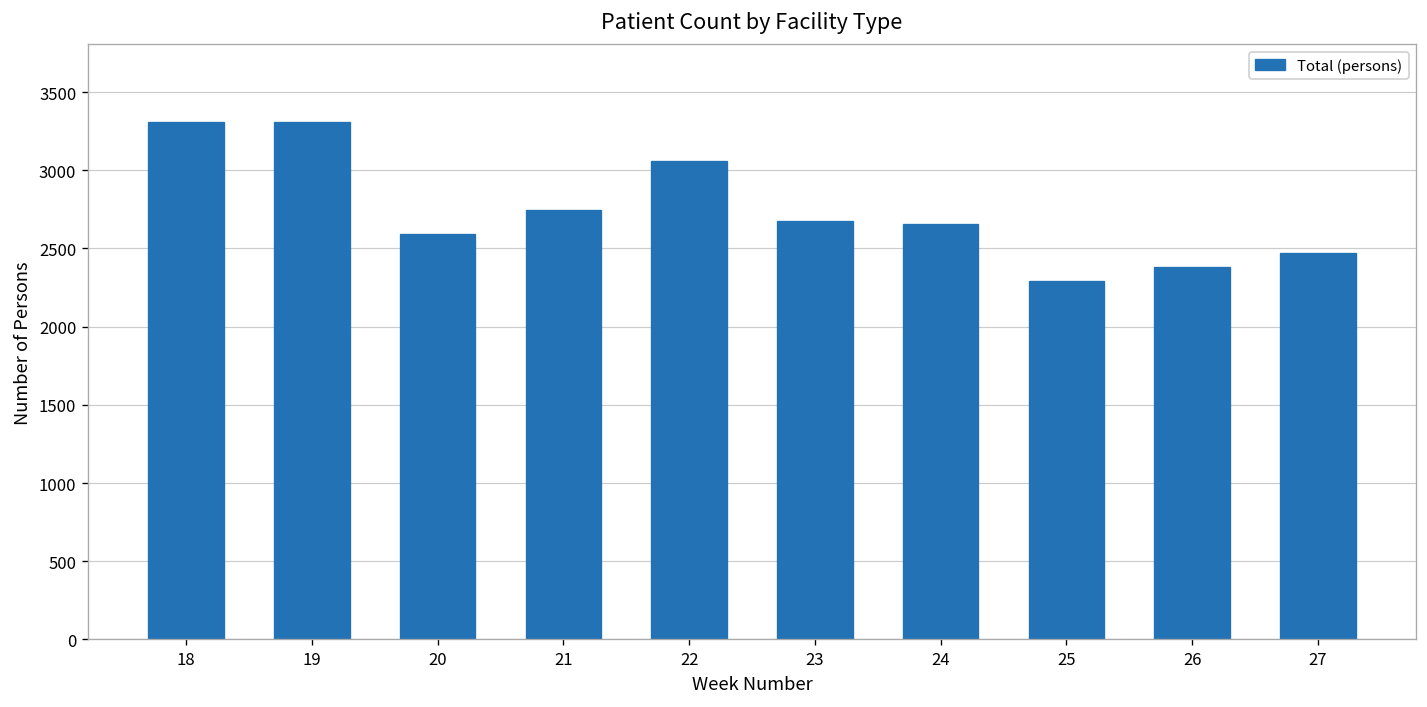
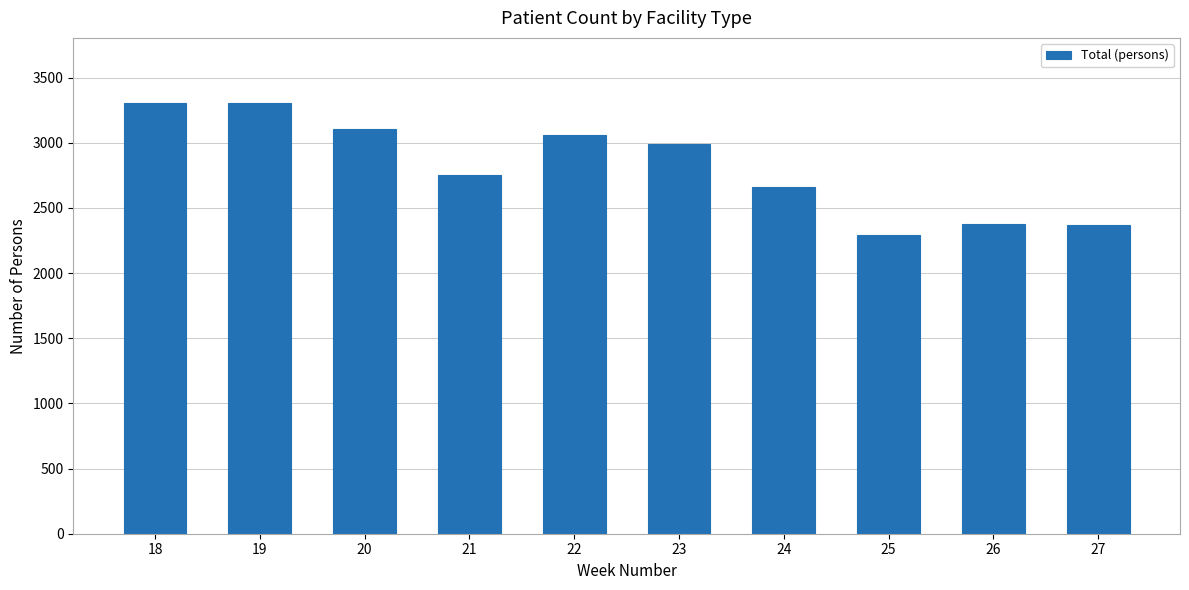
20: 2590 -> 3110
23: 2680 -> 2990
27: 2470 -> 2370
